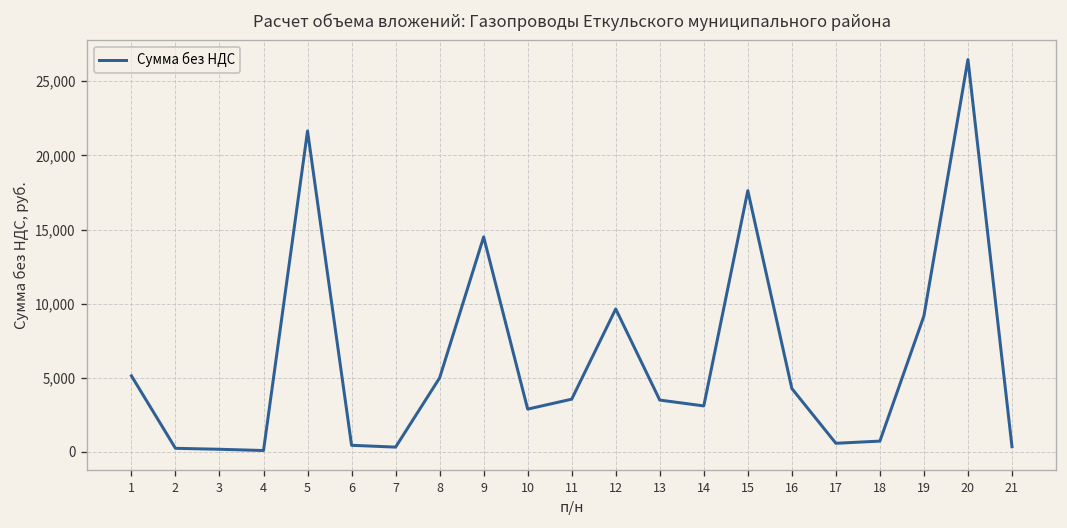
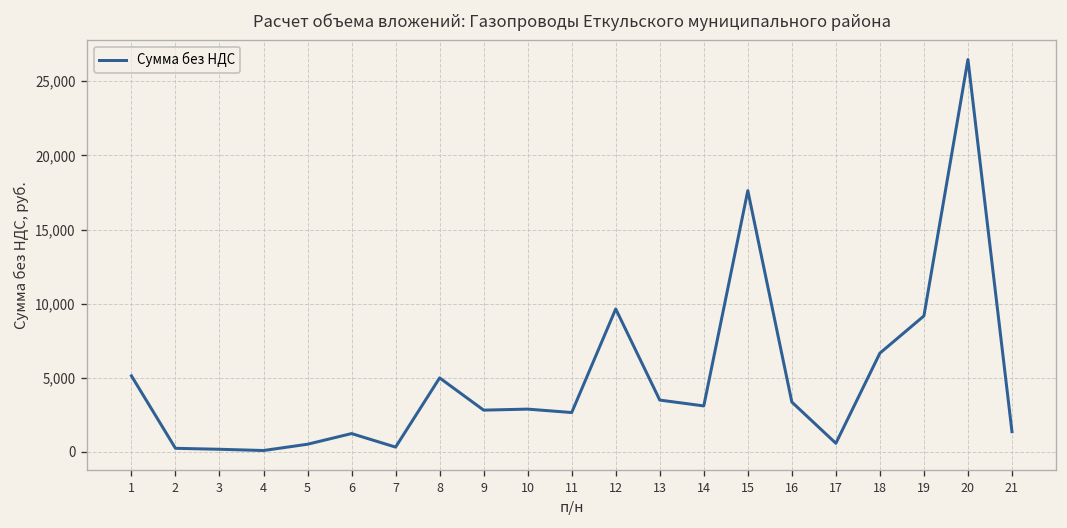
5: 21,600 -> 500
6: 500 -> 1,200
9: 14,500 -> 2,800
11: 3,600 -> 2,700
16: 4,300 -> 3,400
18: 700 -> 6,700
21: 400 -> 1,400
